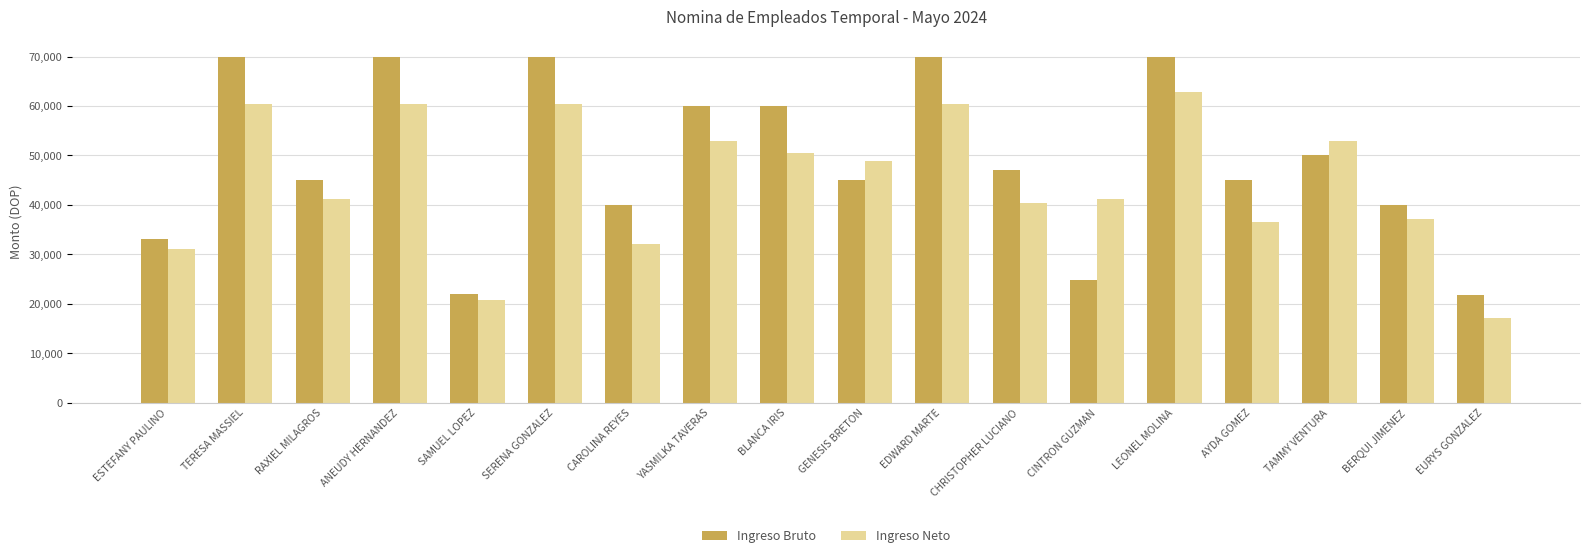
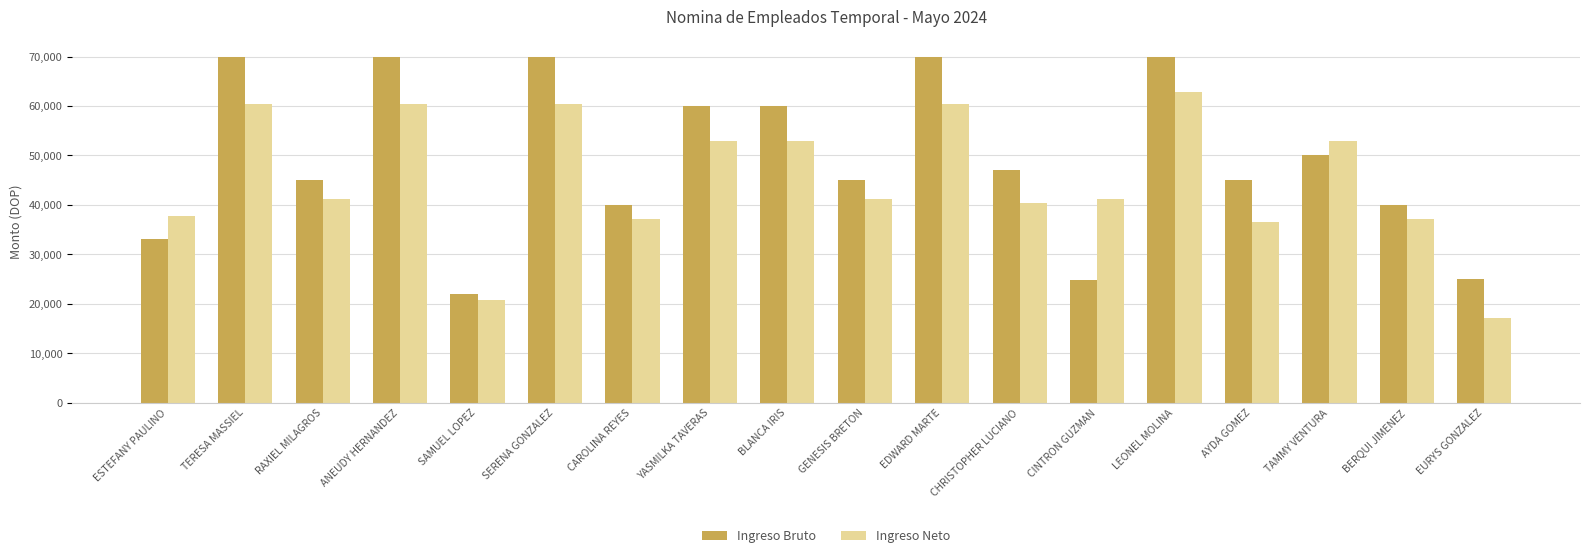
Ingreso Neto, ESTEFANY PAULINO: 31,000 -> 38,000
Ingreso Neto, CAROLINA REYES: 32,000 -> 37,000
Ingreso Neto, BLANCA IRIS: 50,000 -> 53,000
Ingreso Neto, GENESIS BRETON: 49,000 -> 41,000
Ingreso Bruto, EURYS GONZALEZ: 22,000 -> 25,000
